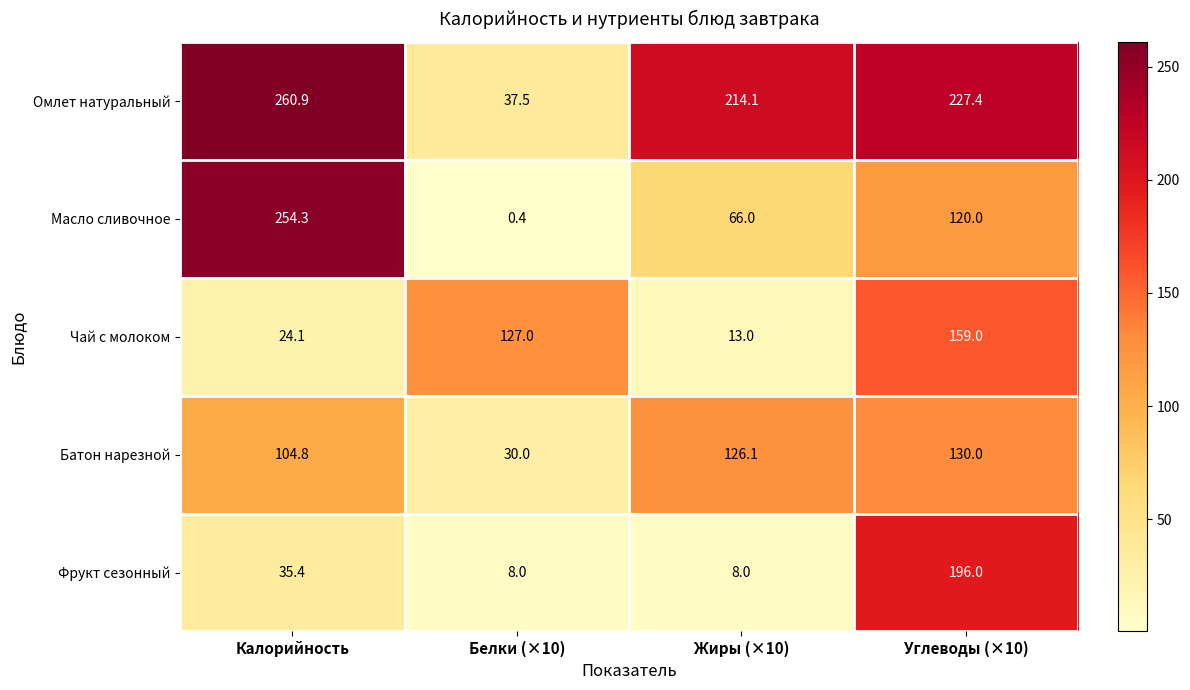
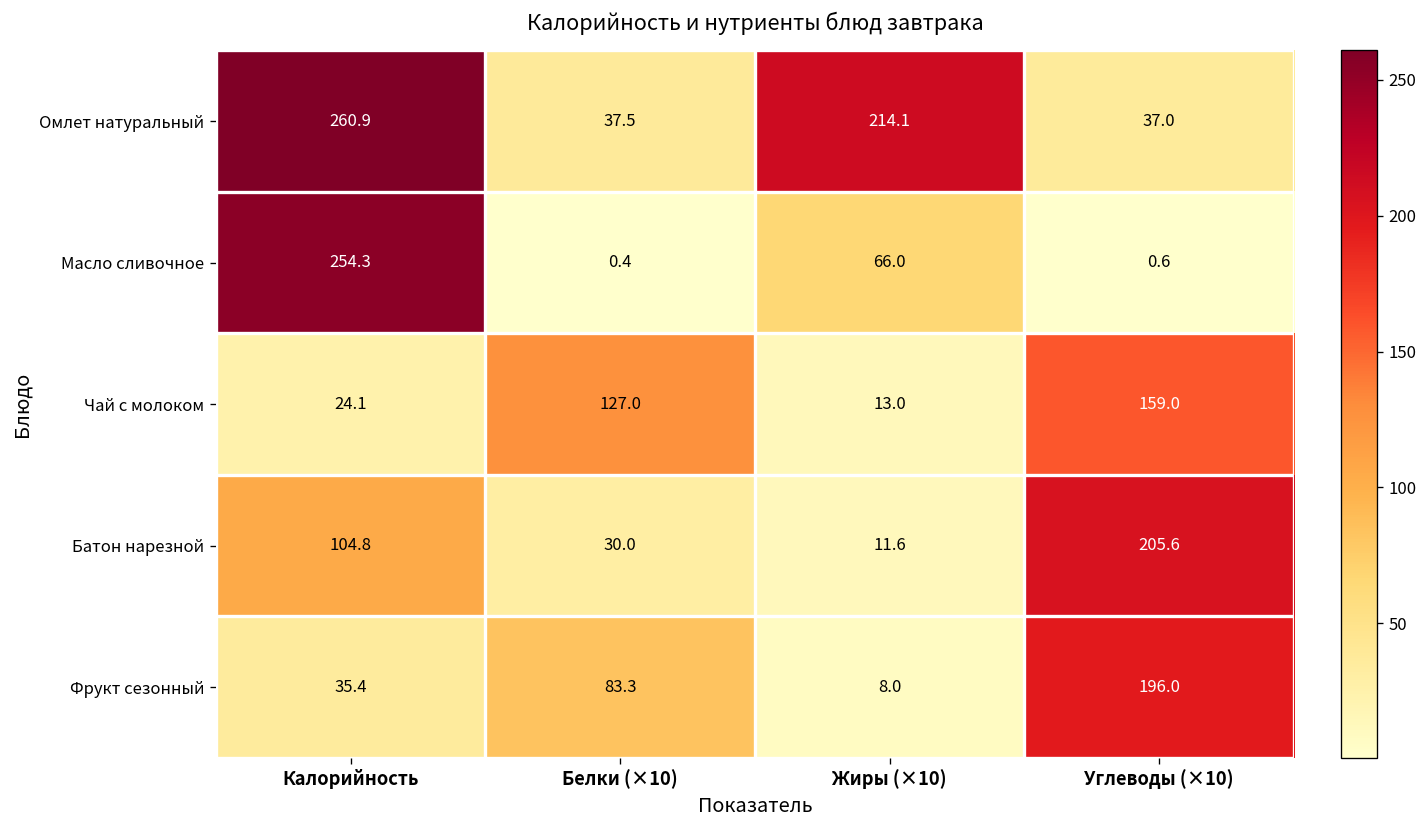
Омлет натуральный, Углеводы (×10): 227.4 -> 37.0
Масло сливочное, Углеводы (×10): 120.0 -> 0.6
Батон нарезной, Жиры (×10): 126.1 -> 11.6
Батон нарезной, Углеводы (×10): 130.0 -> 205.6
Фрукт сезонный, Белки (×10): 8.0 -> 83.3
